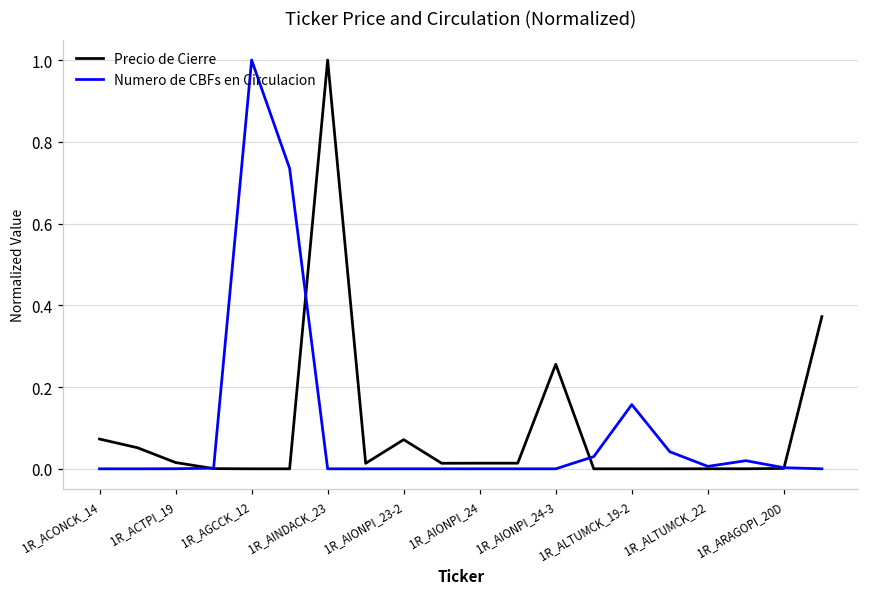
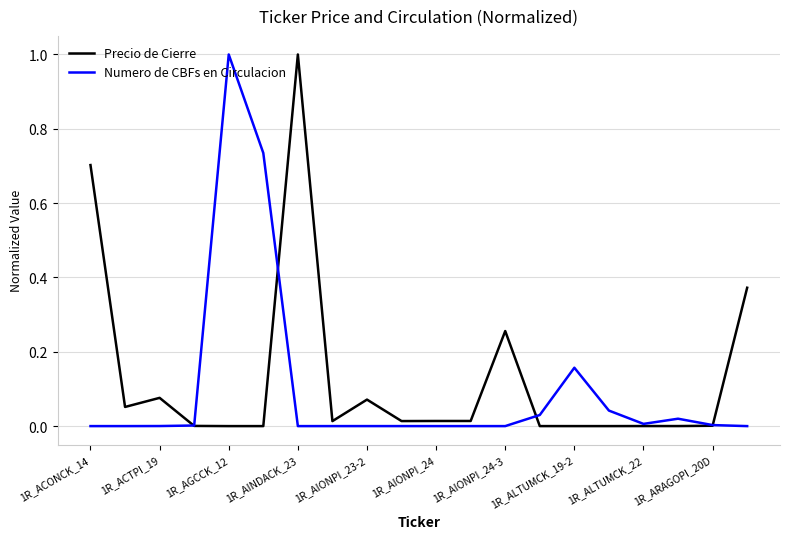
Precio de Cierre, 1R_ACONCK_14: 0.07 -> 0.70
Precio de Cierre, 1R_ACTPI_19: 0.02 -> 0.08
